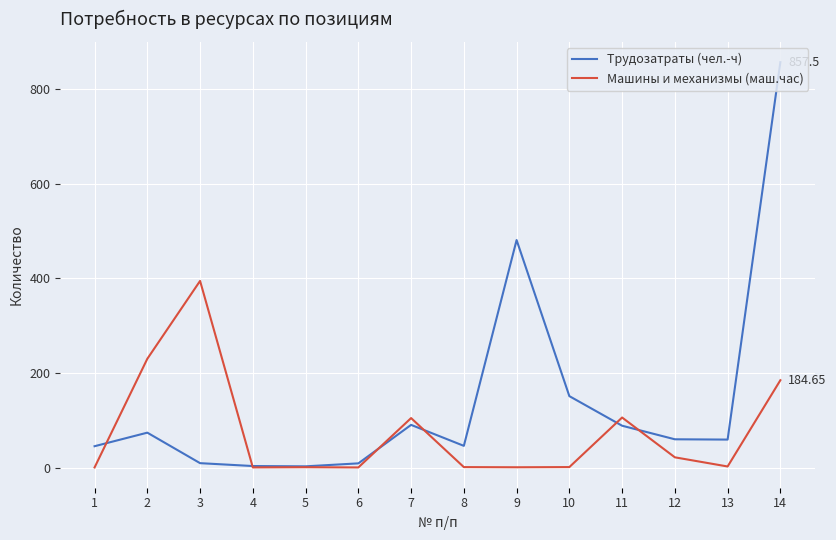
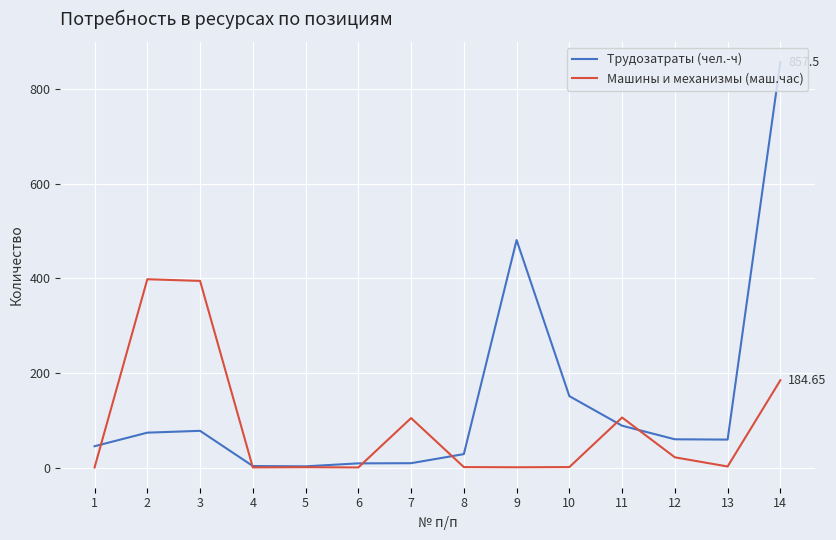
Машины и механизмы (маш.час), 2: 230 -> 400
Трудозатраты (чел.-ч), 3: 10 -> 80
Трудозатраты (чел.-ч), 7: 90 -> 10
Трудозатраты (чел.-ч), 8: 50 -> 30
